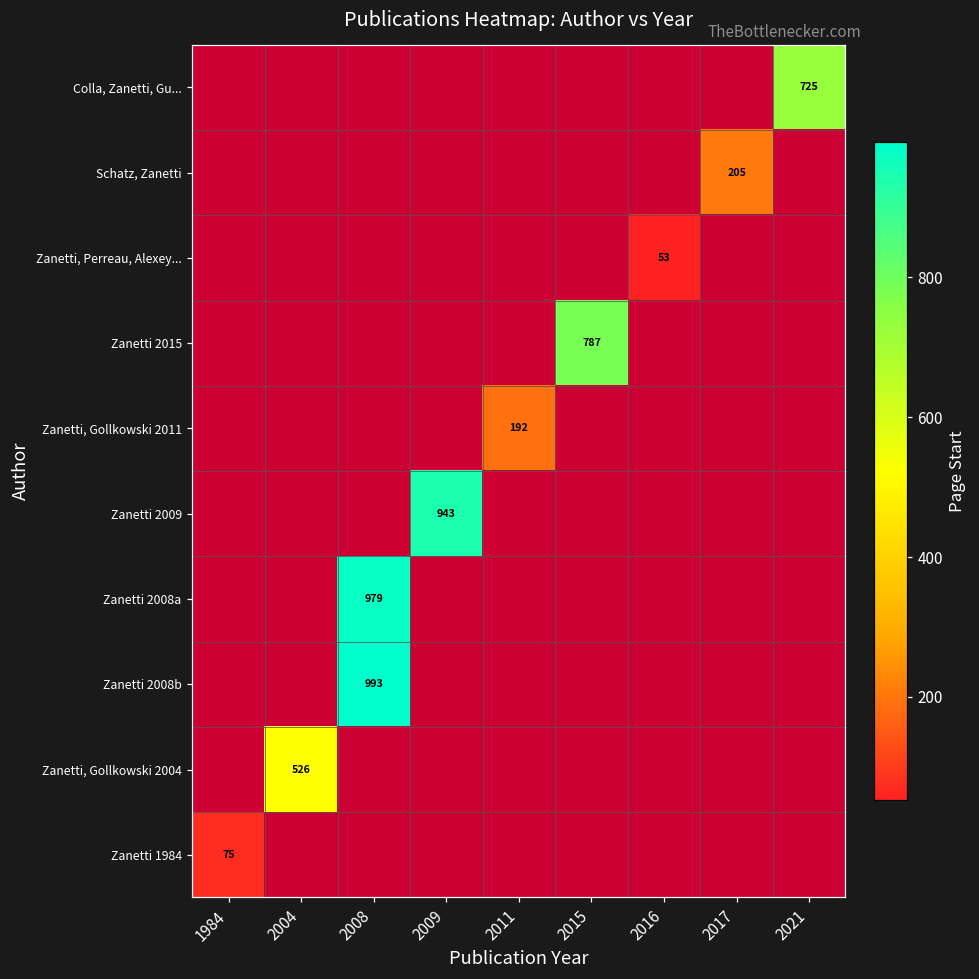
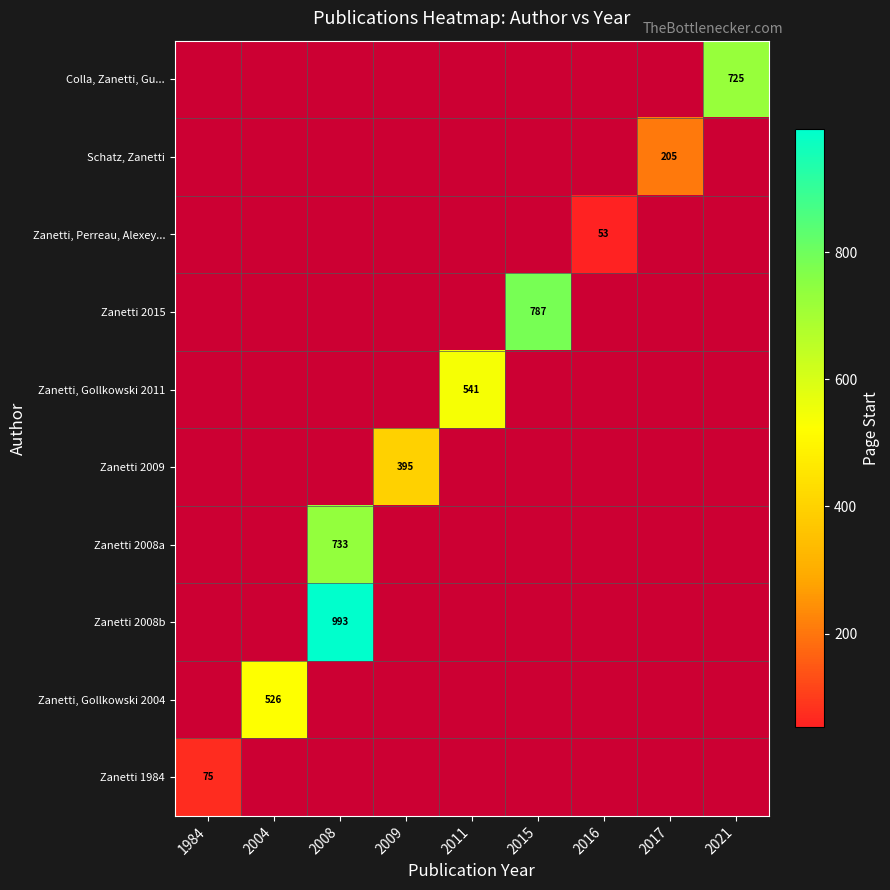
Zanetti, Gollkowski 2011, 2011: 192 -> 541
Zanetti 2009, 2009: 943 -> 395
Zanetti 2008a, 2008: 979 -> 733
